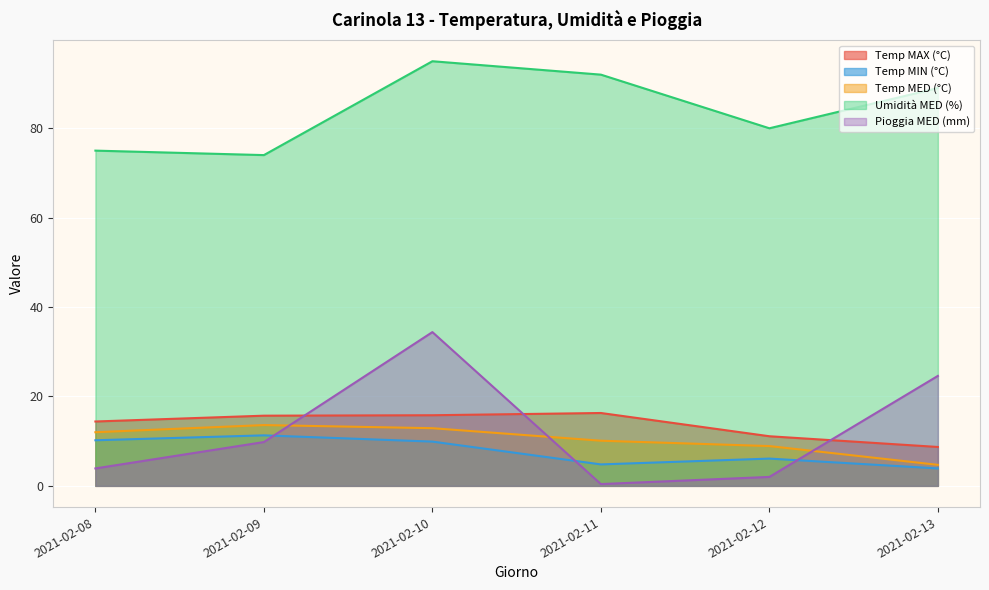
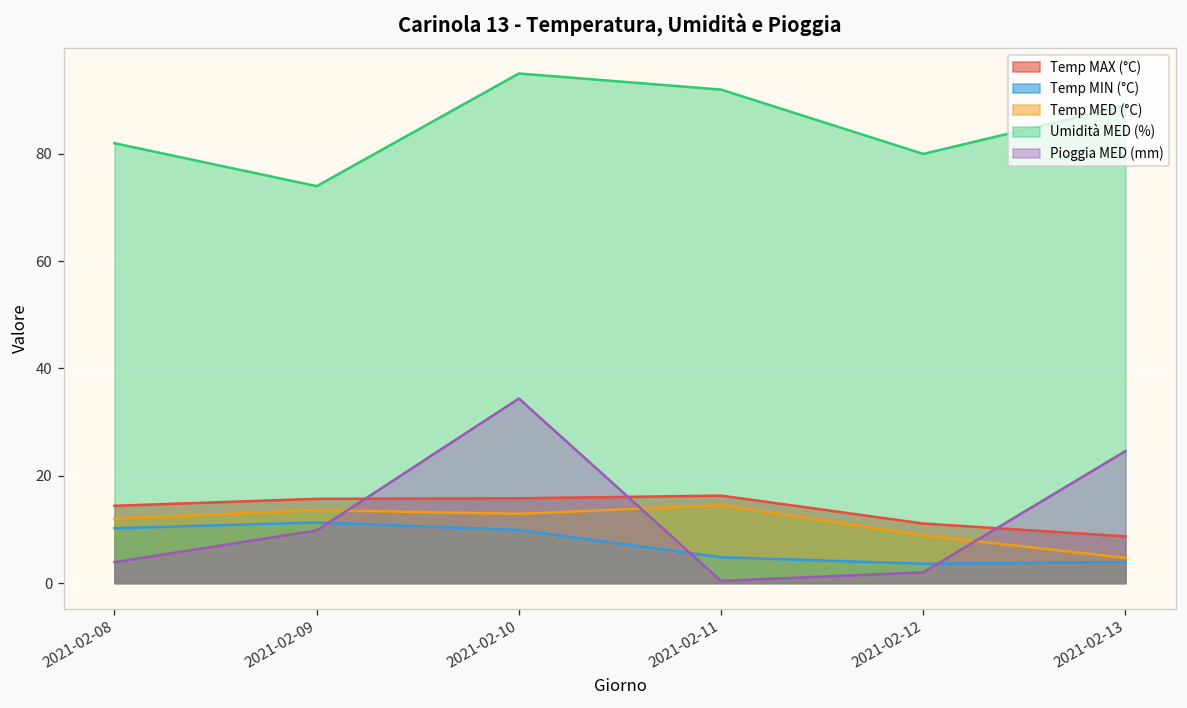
Umidità MED (%), 2021-02-08: 75 -> 82
Temp MED (°C), 2021-02-11: 10 -> 15
Temp MIN (°C), 2021-02-12: 6 -> 4
